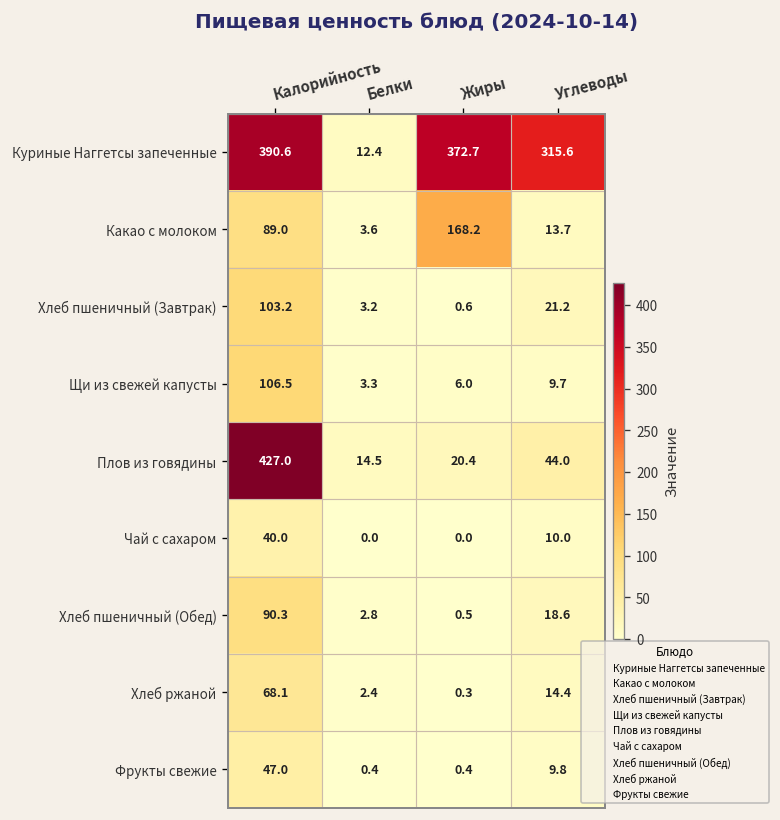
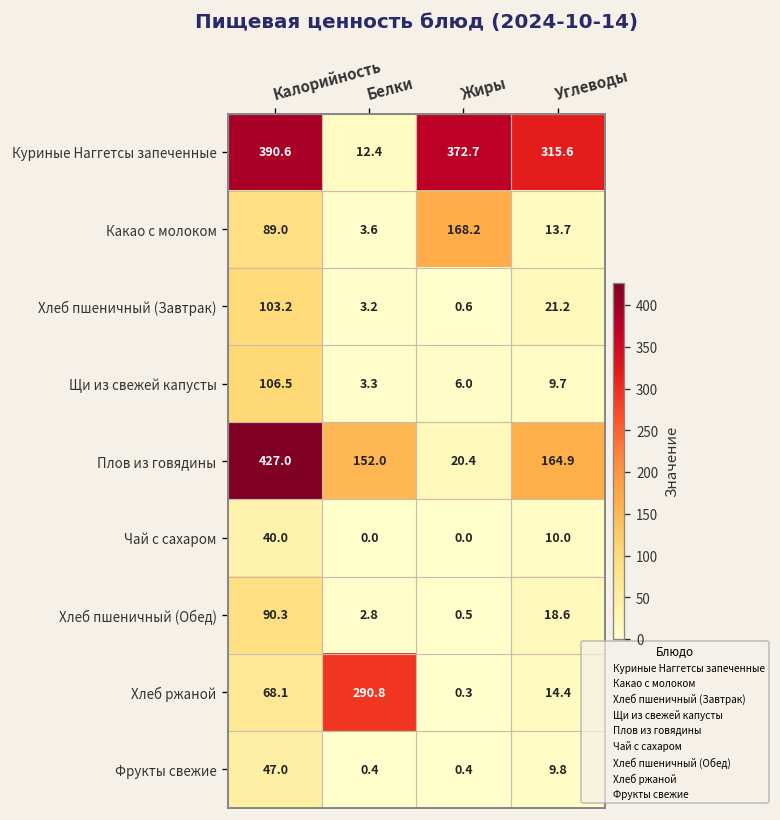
Плов из говядины, Белки: 14.5 -> 152.0
Плов из говядины, Углеводы: 44.0 -> 164.9
Хлеб ржаной, Белки: 2.4 -> 290.8
